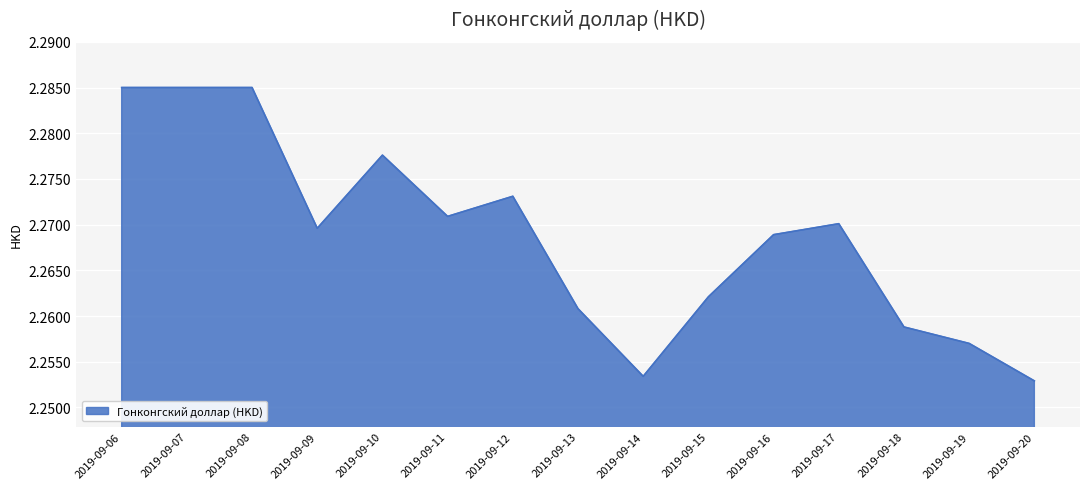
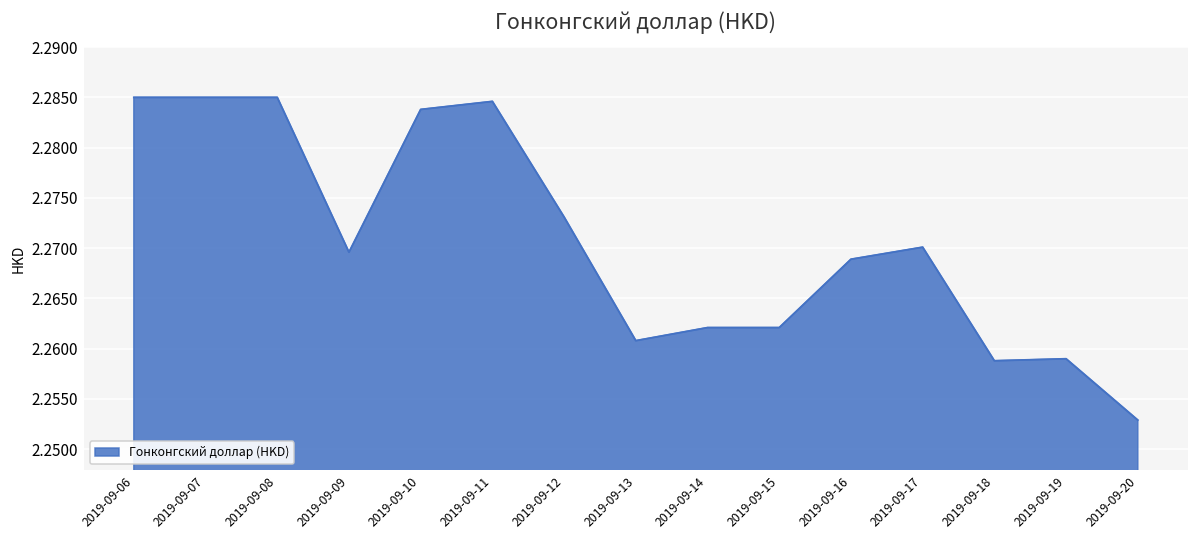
2019-09-10: 2.278 -> 2.284
2019-09-11: 2.271 -> 2.285
2019-09-14: 2.253 -> 2.262
2019-09-19: 2.257 -> 2.259
